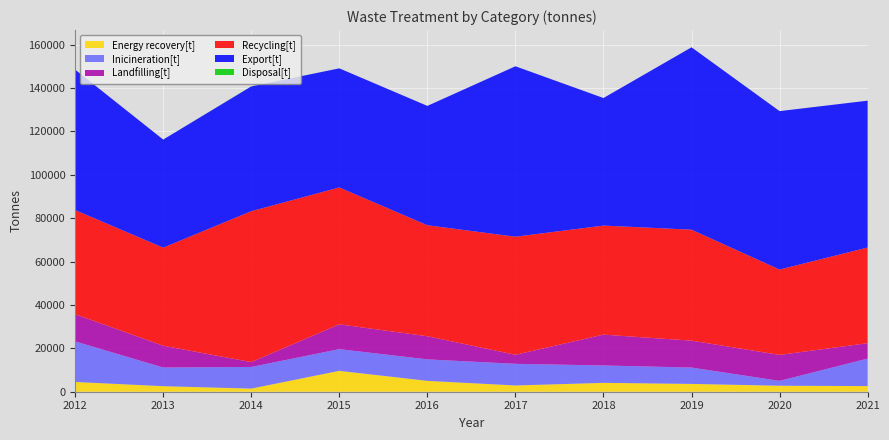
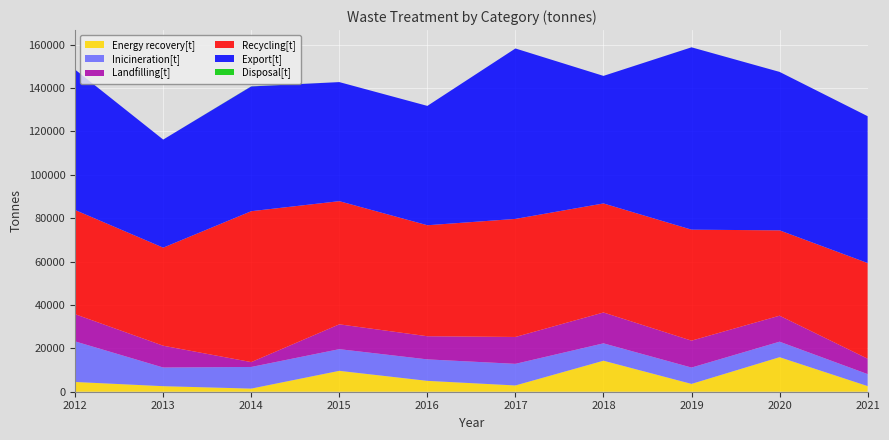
Recycling[t], 2015: 63000 -> 57000
Landfilling[t], 2017: 4000 -> 12000
Energy recovery[t], 2018: 4000 -> 14000
Energy recovery[t], 2020: 3000 -> 16000
Inicineration[t], 2020: 2000 -> 7000
Inicineration[t], 2021: 13000 -> 6000
